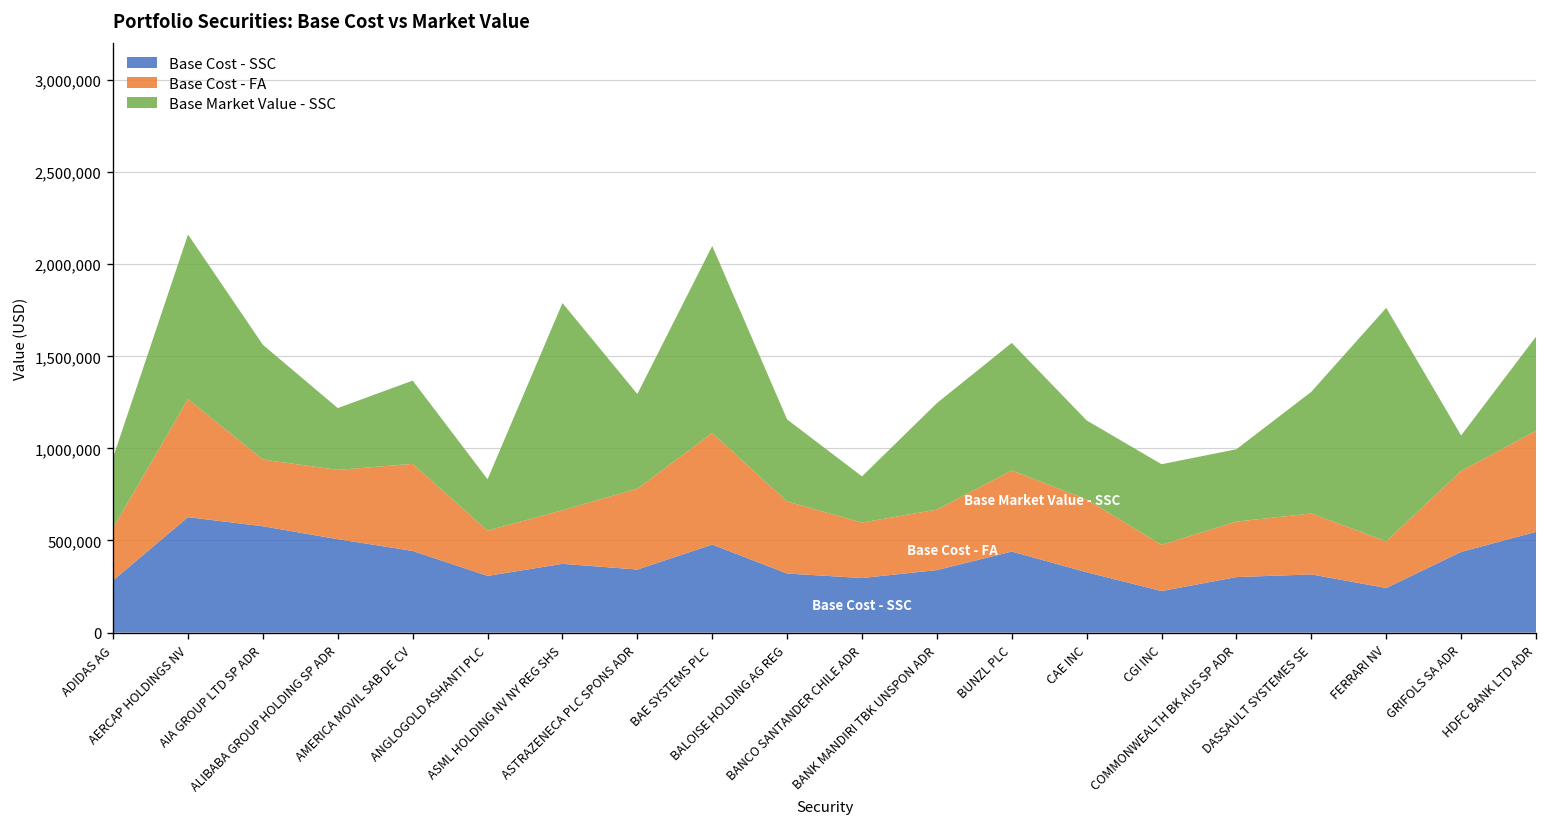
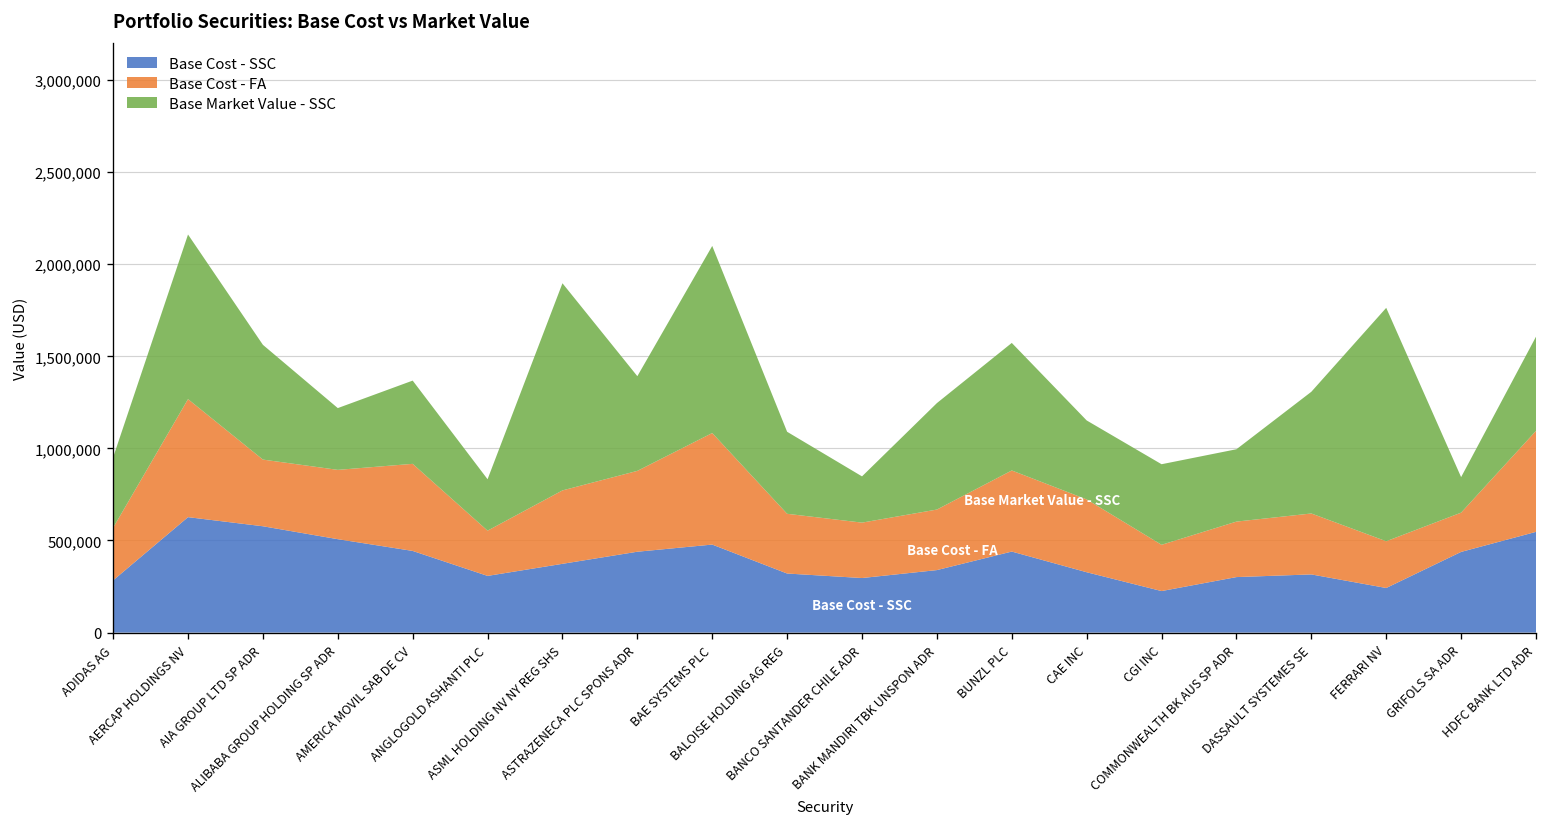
Base Cost - FA, ASML HOLDING NV NY REG SHS: 290,000 -> 400,000
Base Cost - SSC, ASTRAZENECA PLC SPONS ADR: 340,000 -> 440,000
Base Cost - FA, BALOISE HOLDING AG REG: 390,000 -> 320,000
Base Cost - FA, GRIFOLS SA ADR: 440,000 -> 210,000
